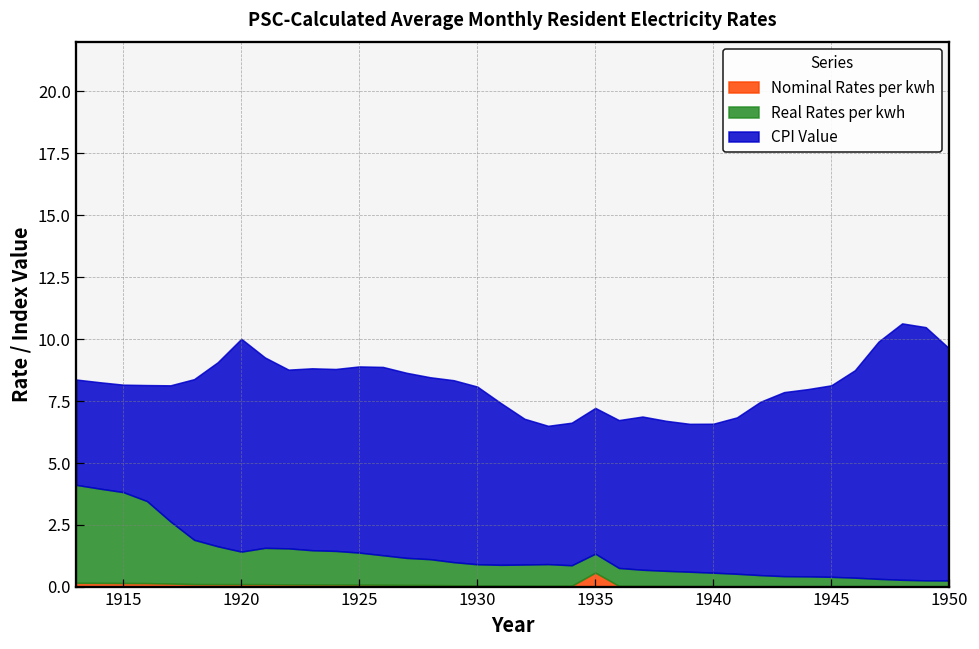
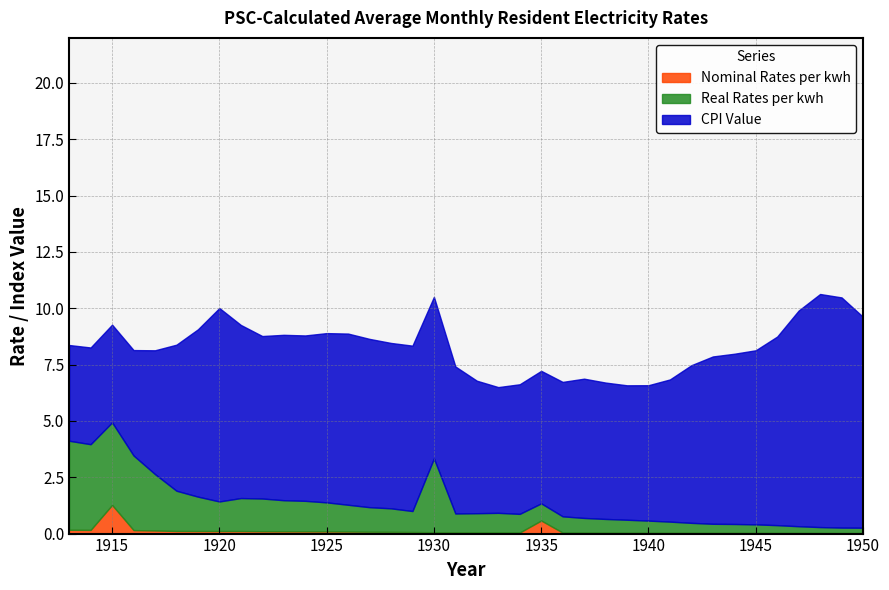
Nominal Rates per kwh, 1915: 0.2 -> 1.3
Real Rates per kwh, 1930: 0.9 -> 3.3
